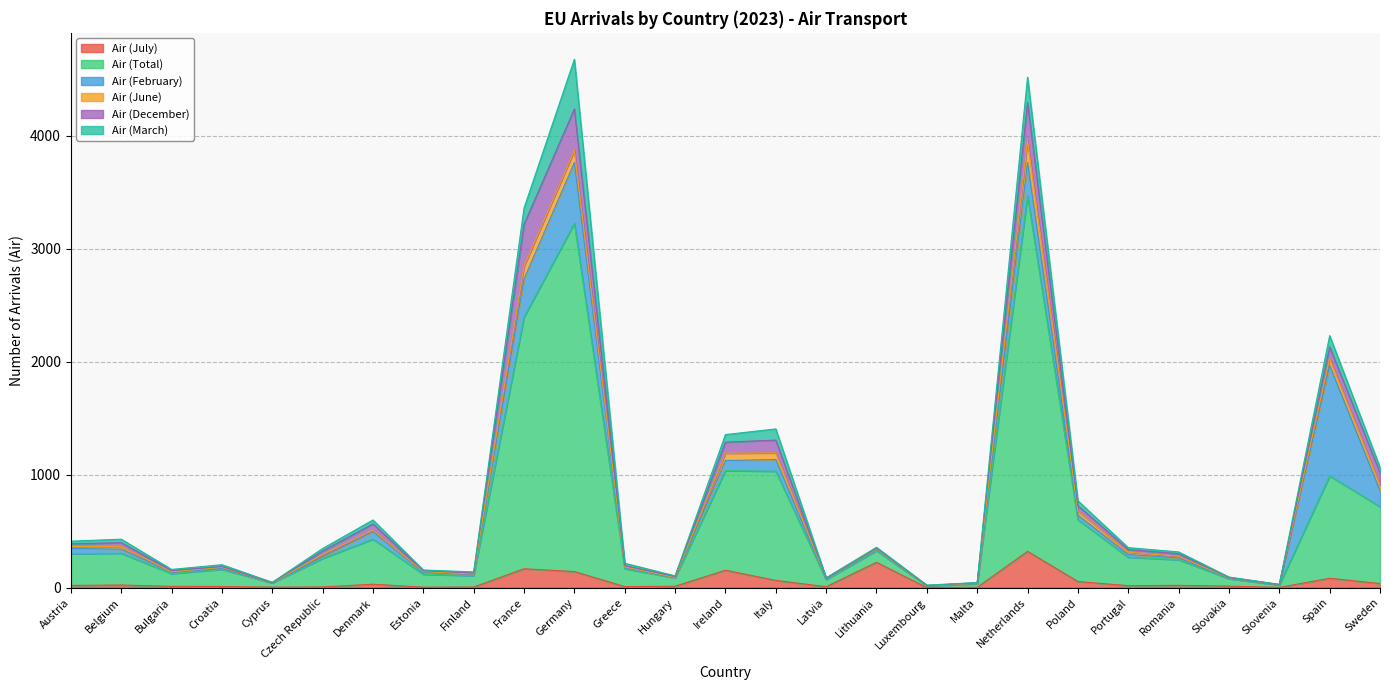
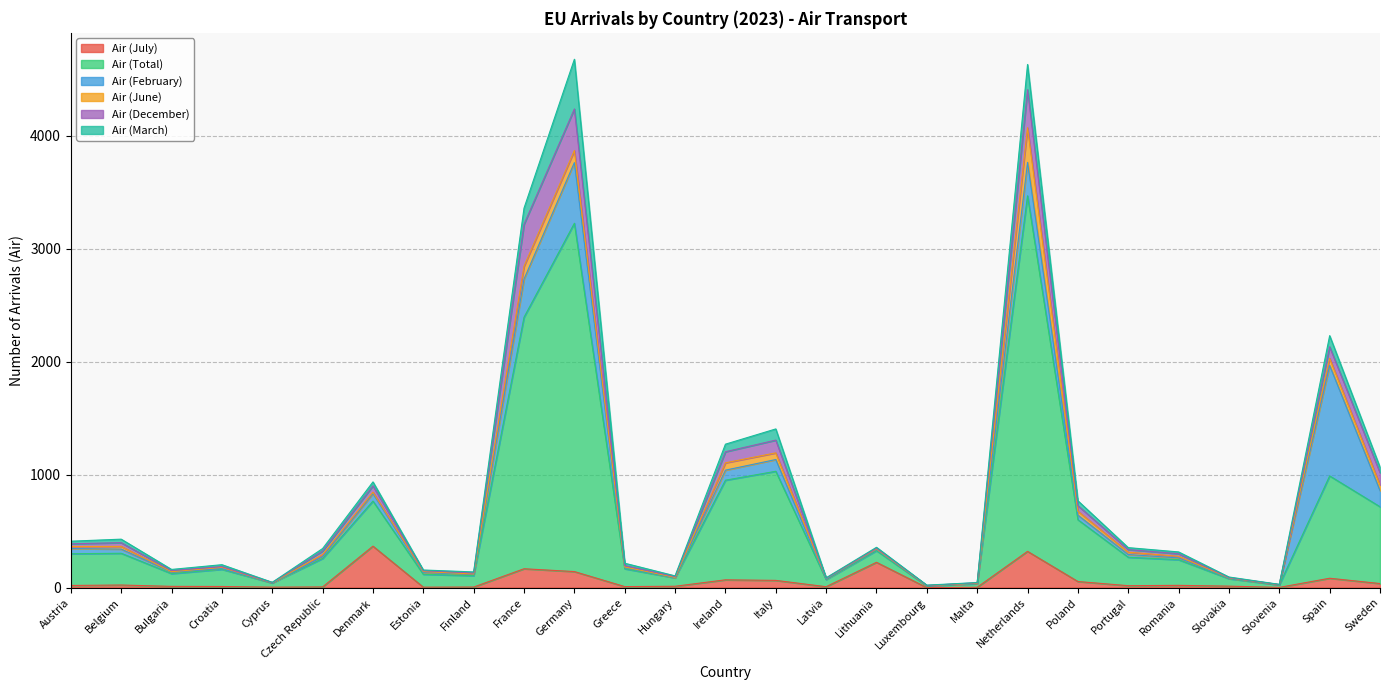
Air (July), Denmark: 30 -> 370
Air (July), Ireland: 150 -> 70
Air (June), Netherlands: 190 -> 310
